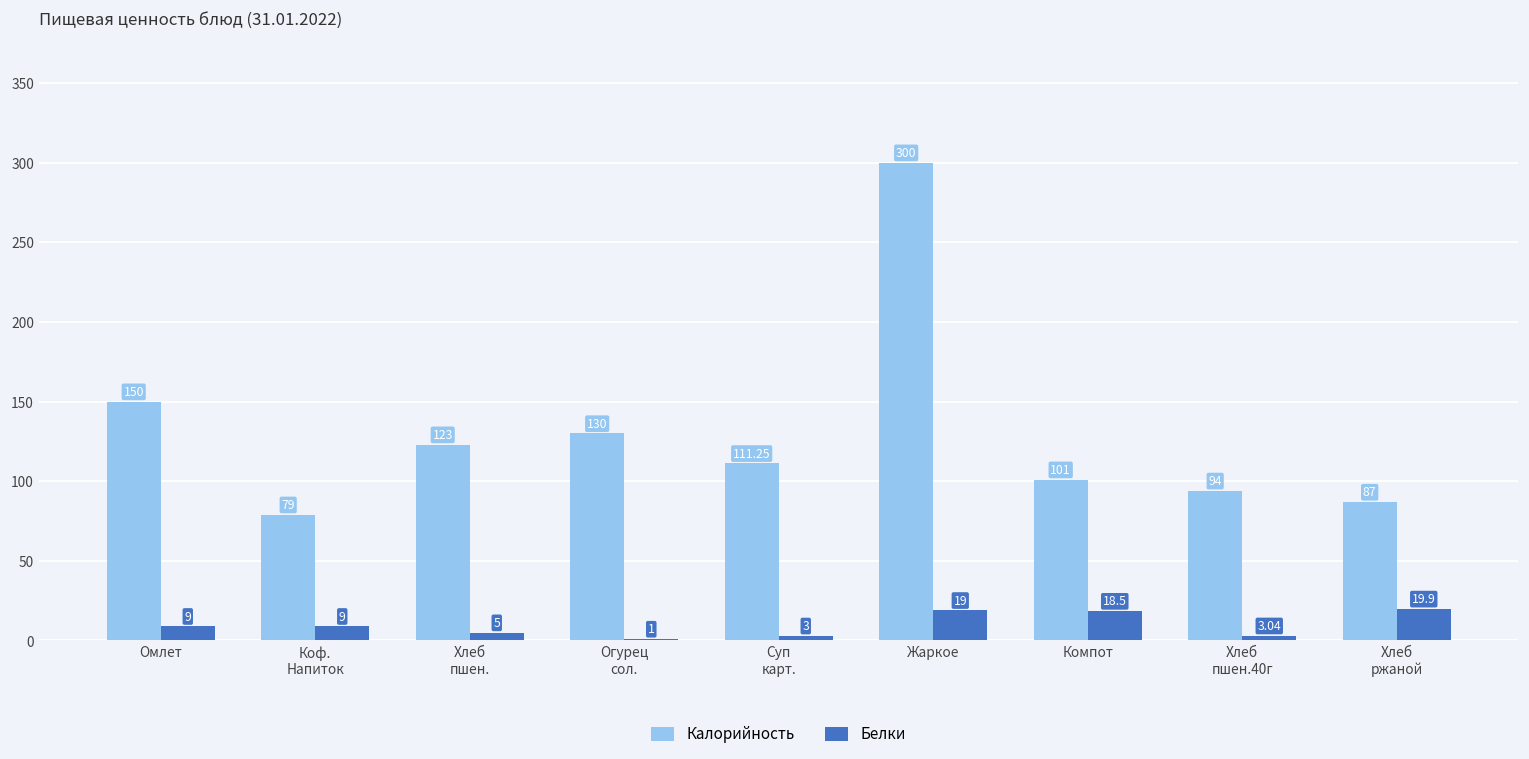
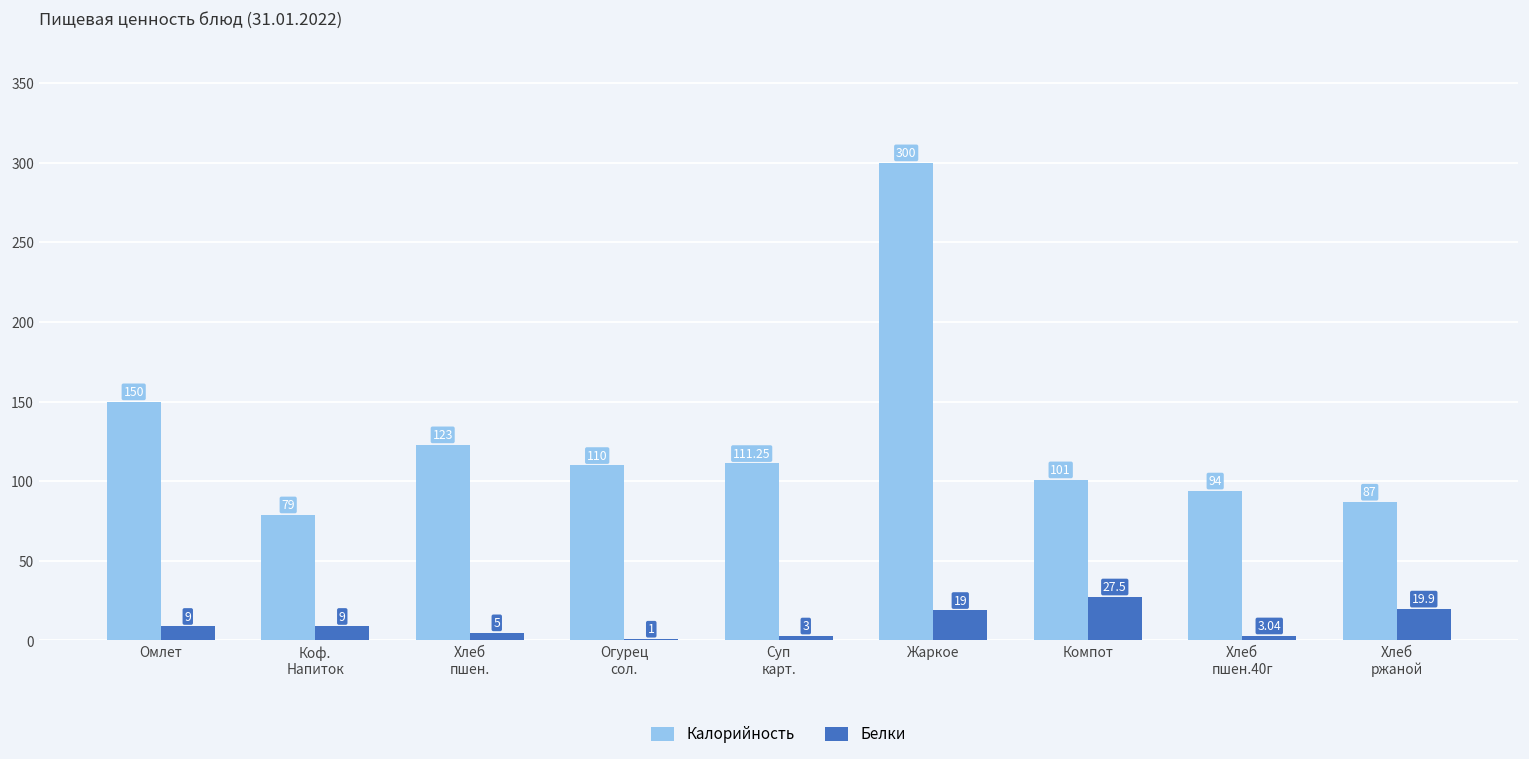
Калорийность, Огурец сол.: 130 -> 110
Белки, Компот: 18.5 -> 27.5
